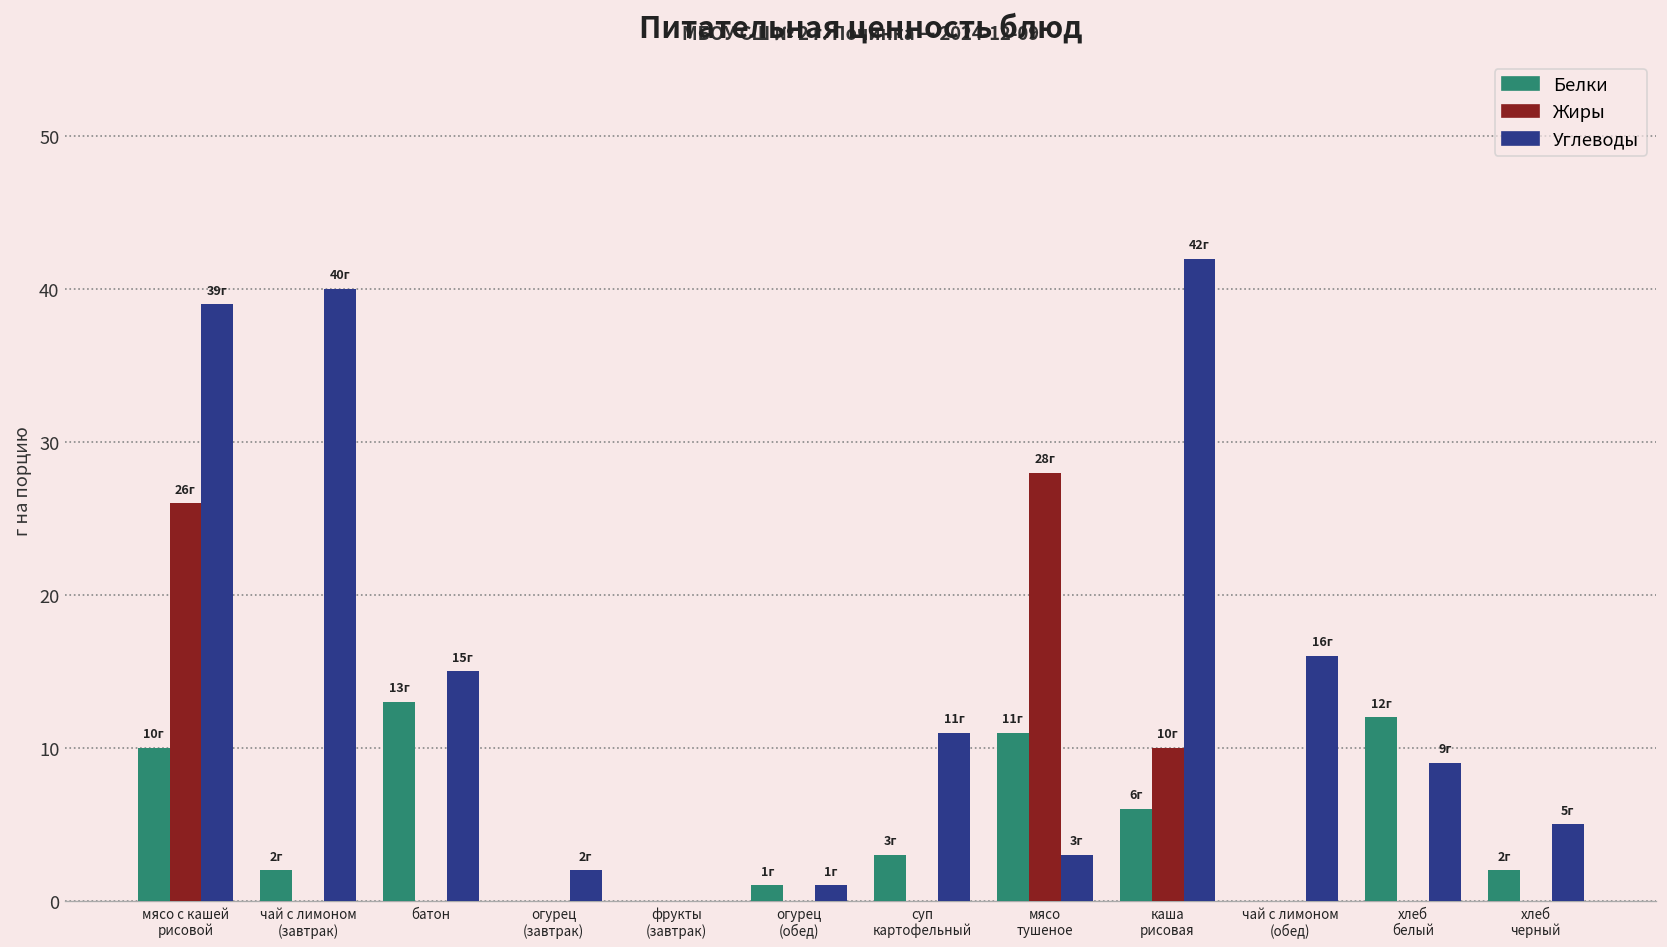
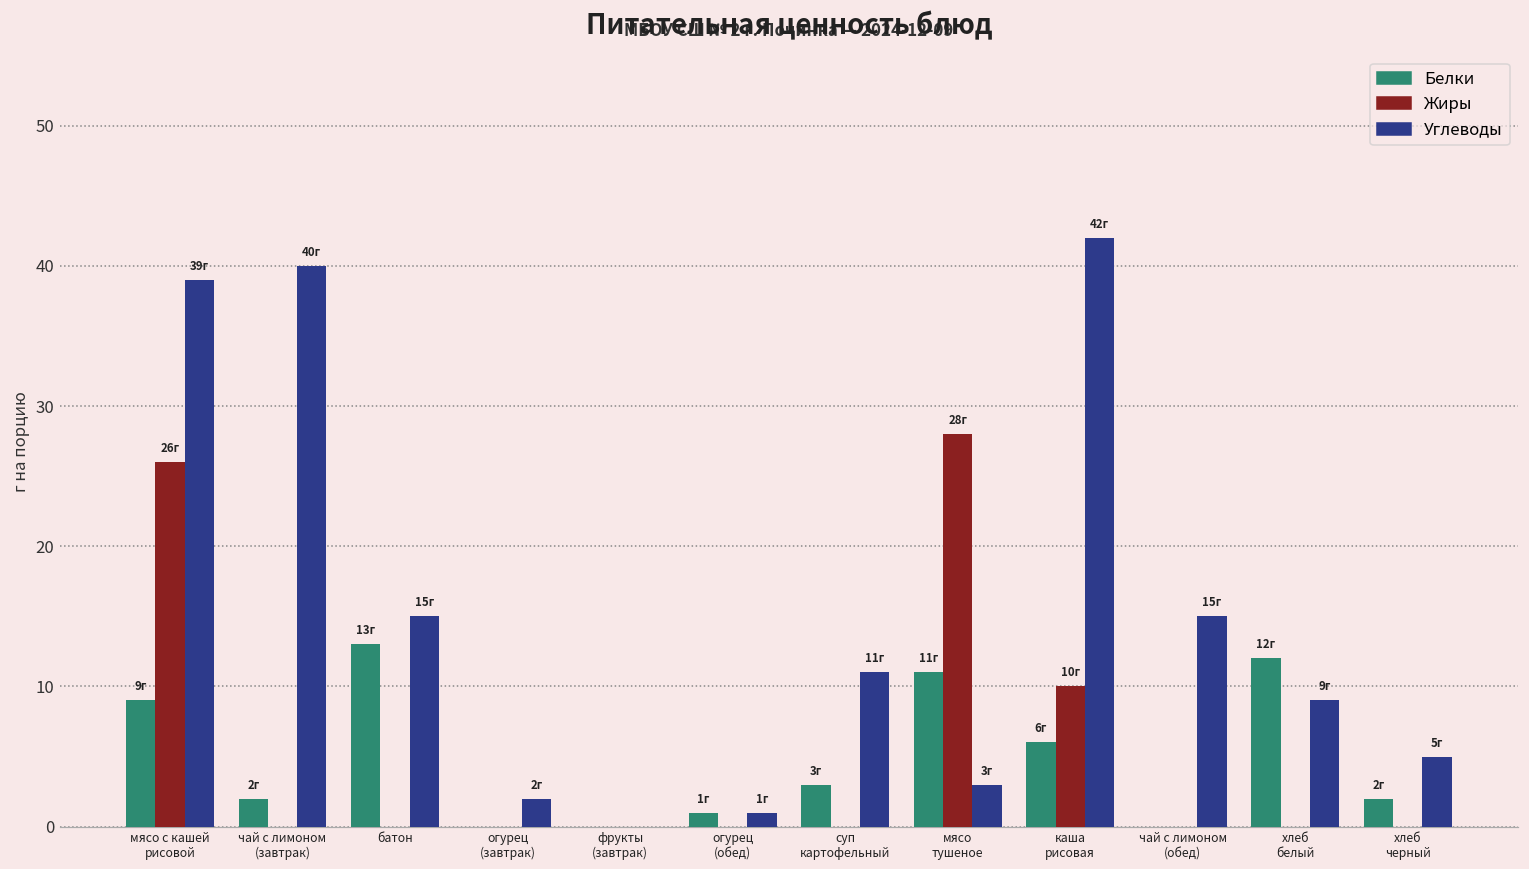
Белки, мясо с кашей рисовой: 10г -> 9г
Углеводы, чай с лимоном (обед): 16г -> 15г
